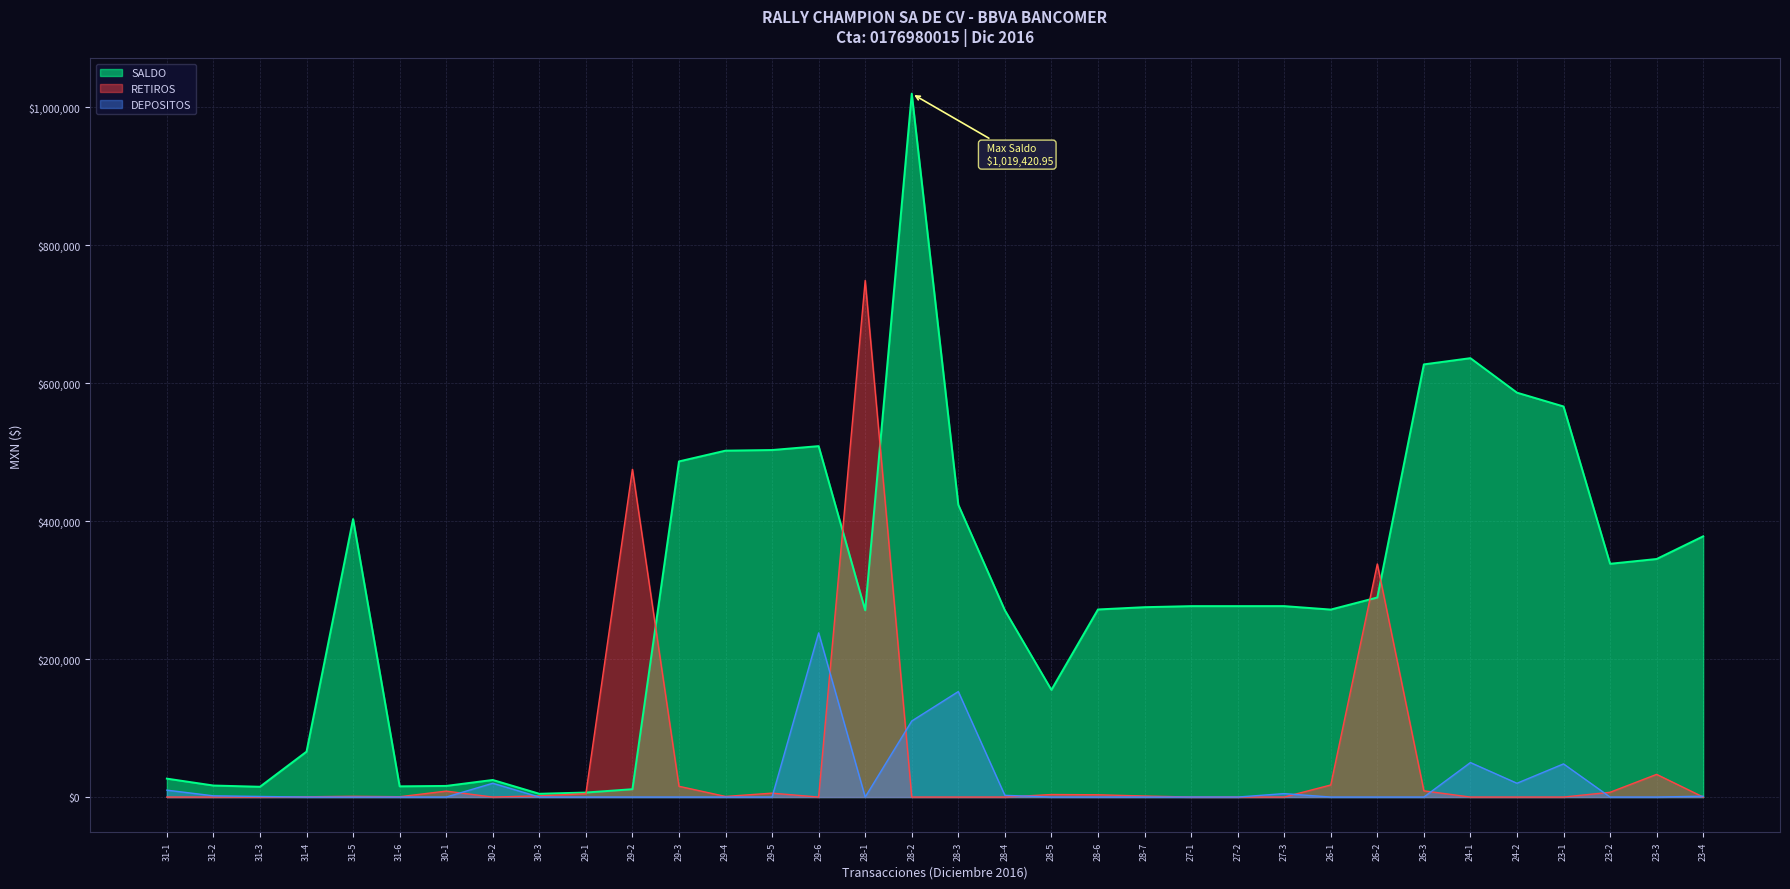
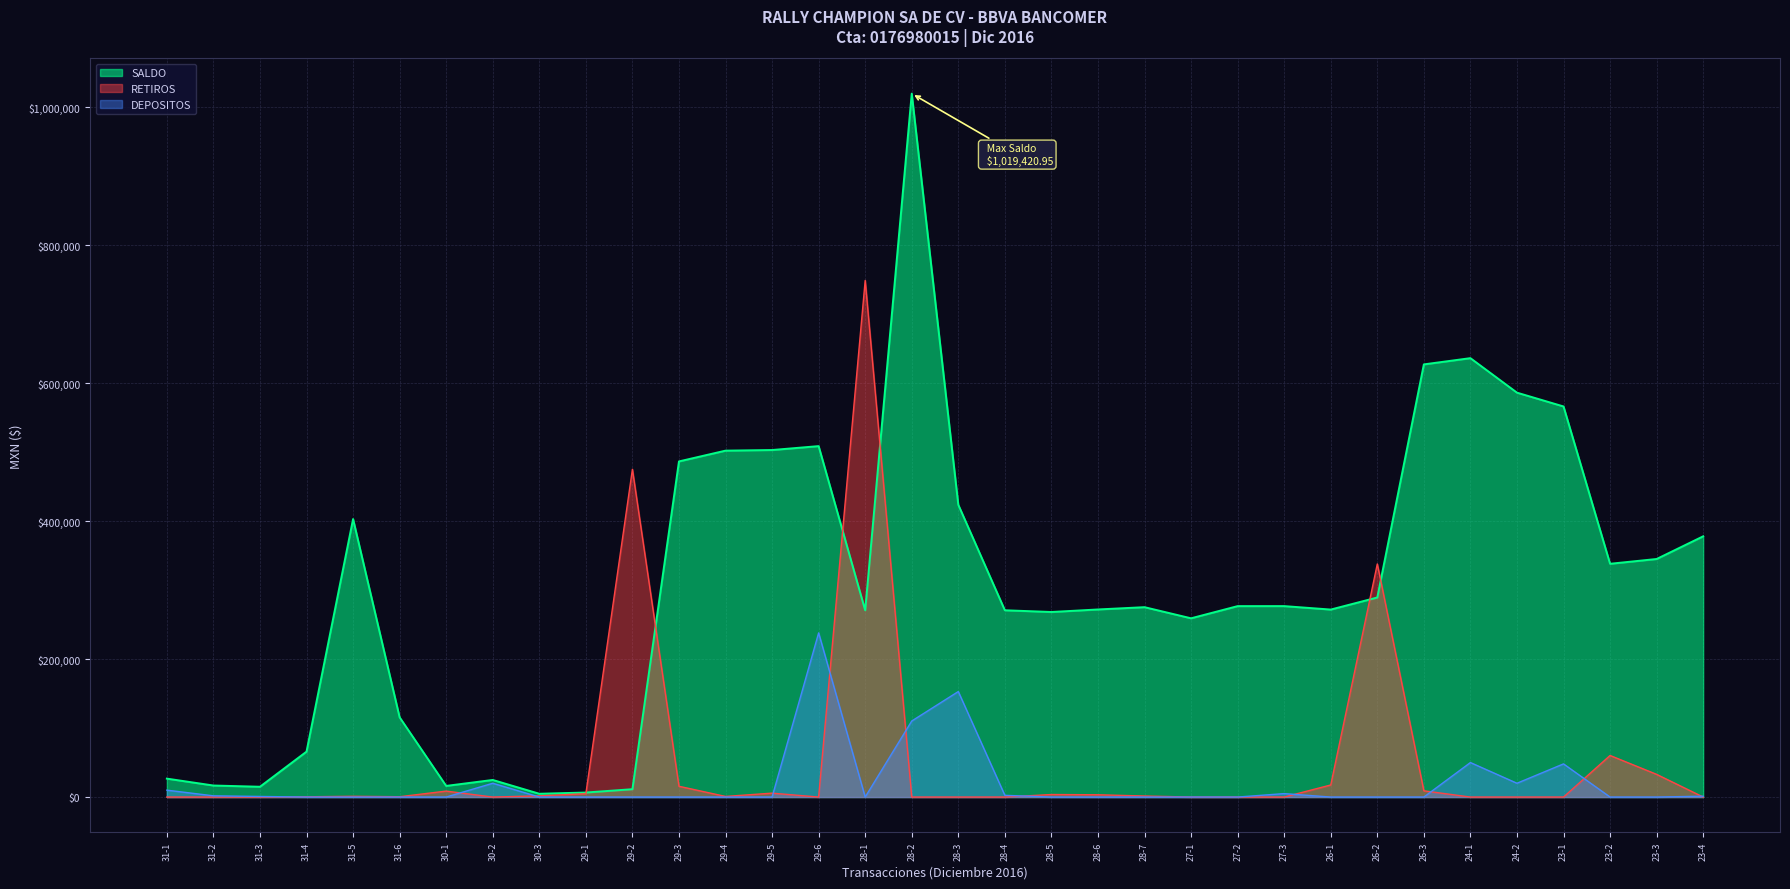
SALDO, 31-6: $20,000 -> $120,000
SALDO, 28-5: $160,000 -> $270,000
SALDO, 27-1: $280,000 -> $260,000
RETIROS, 23-2: $10,000 -> $60,000
